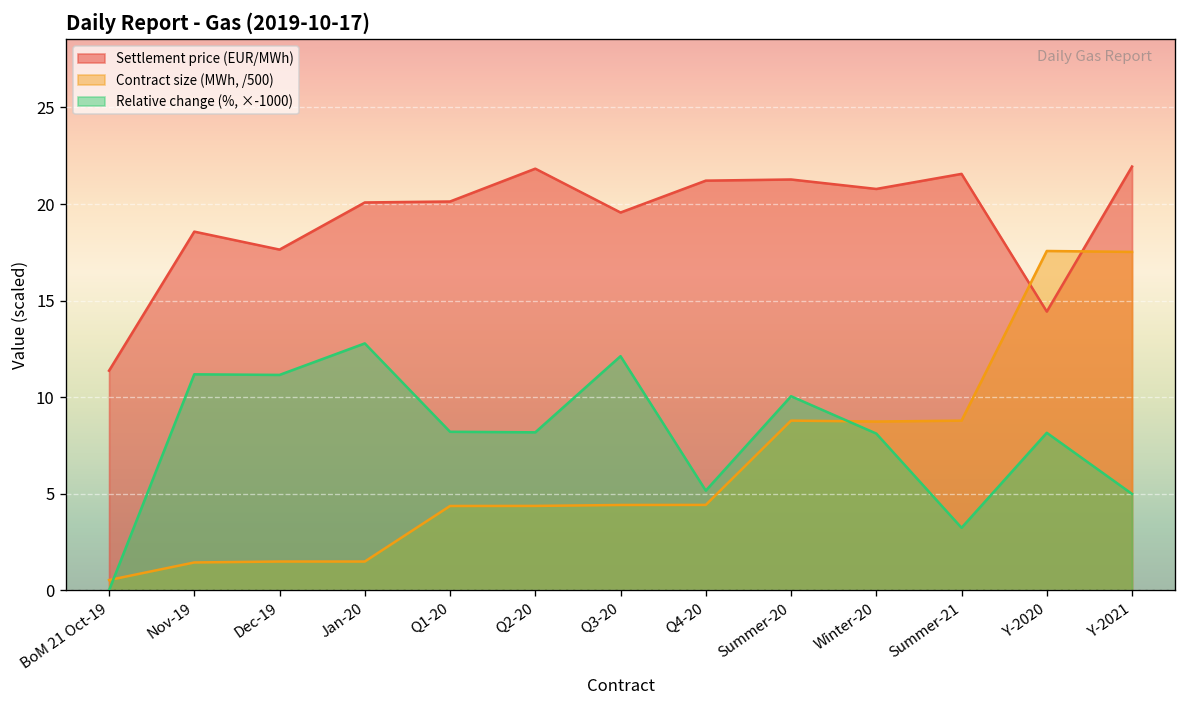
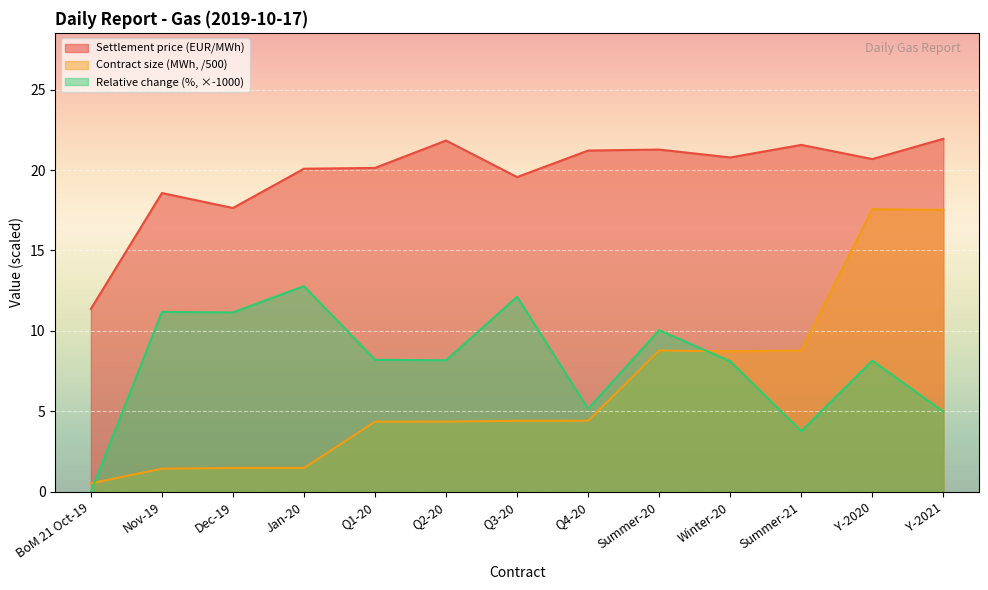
Relative change (%, ×-1000), Summer-21: 3.2 -> 3.8
Settlement price (EUR/MWh), Y-2020: 14.4 -> 20.7
